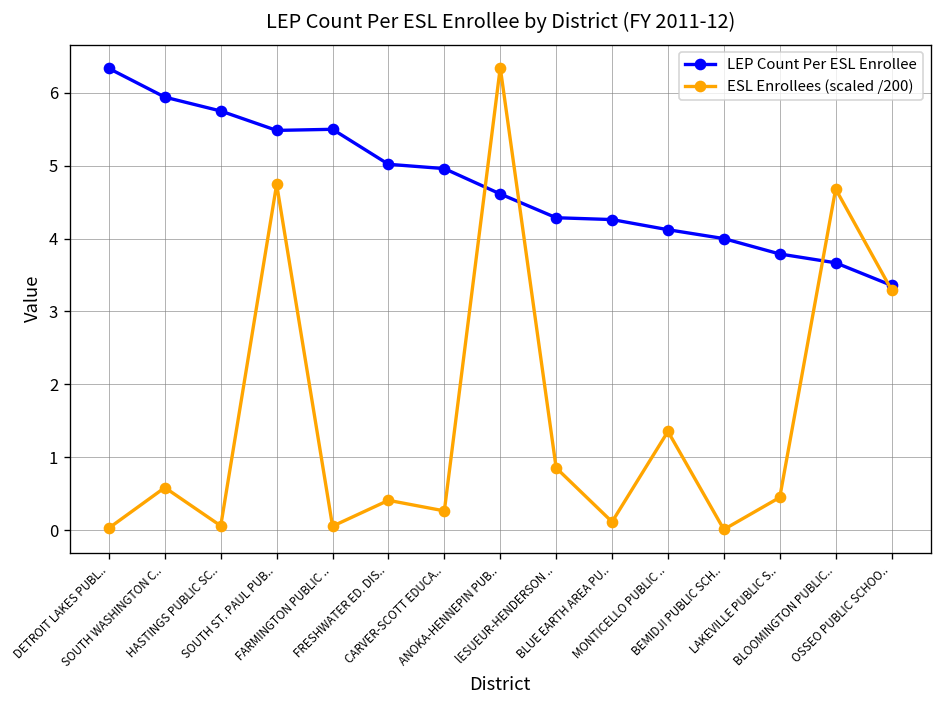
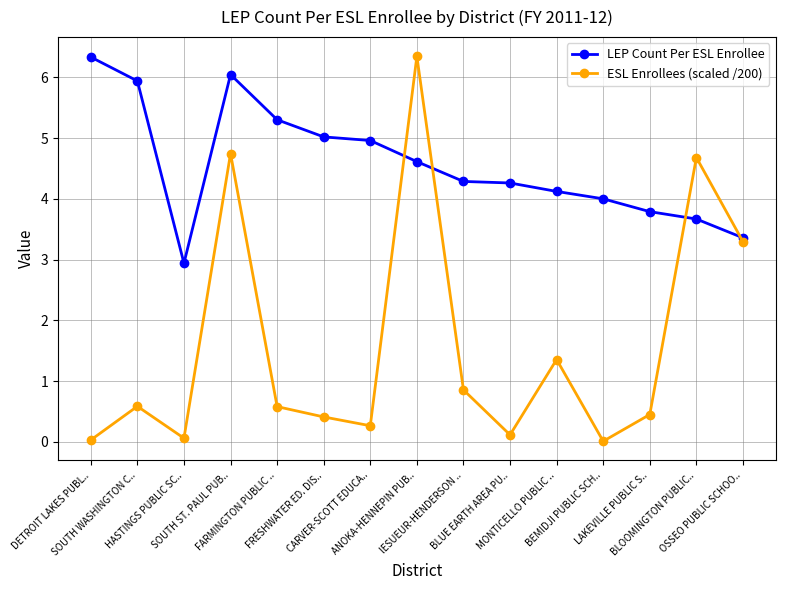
LEP Count Per ESL Enrollee, HASTINGS PUBLIC SC..: 5.8 -> 2.9
LEP Count Per ESL Enrollee, SOUTH ST. PAUL PUB..: 5.5 -> 6.0
LEP Count Per ESL Enrollee, FARMINGTON PUBLIC ..: 5.5 -> 5.3
ESL Enrollees (scaled /200), FARMINGTON PUBLIC ..: 0.1 -> 0.6
